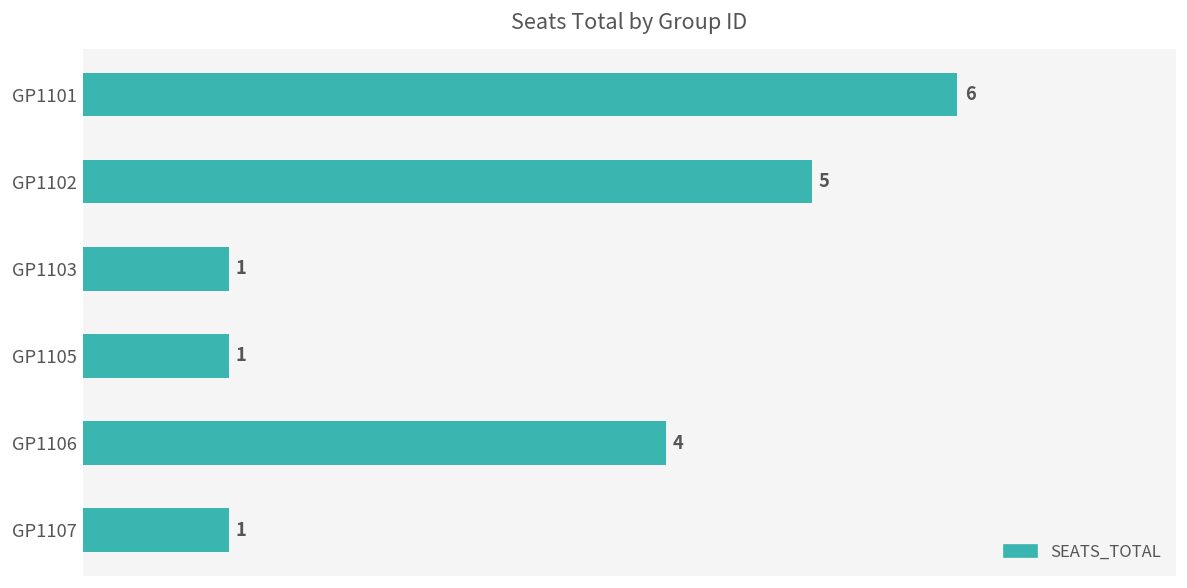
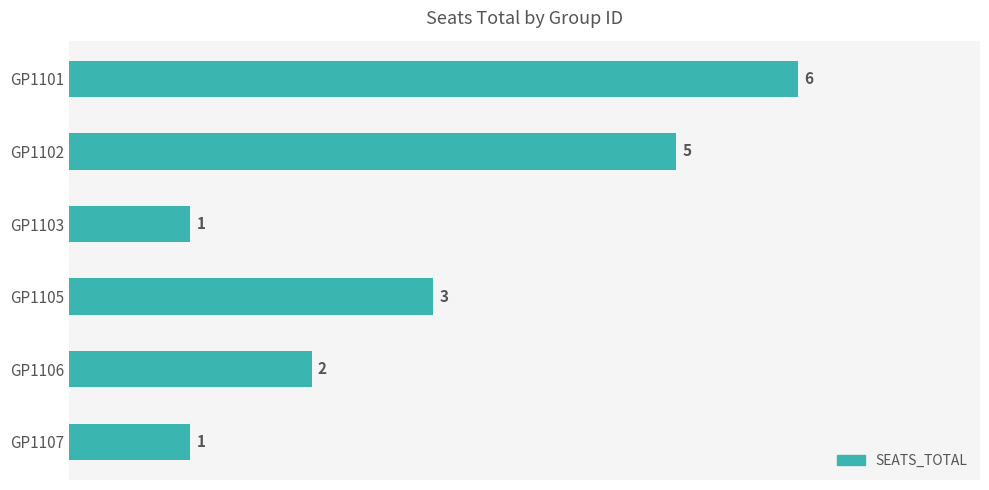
GP1105: 1 -> 3
GP1106: 4 -> 2
